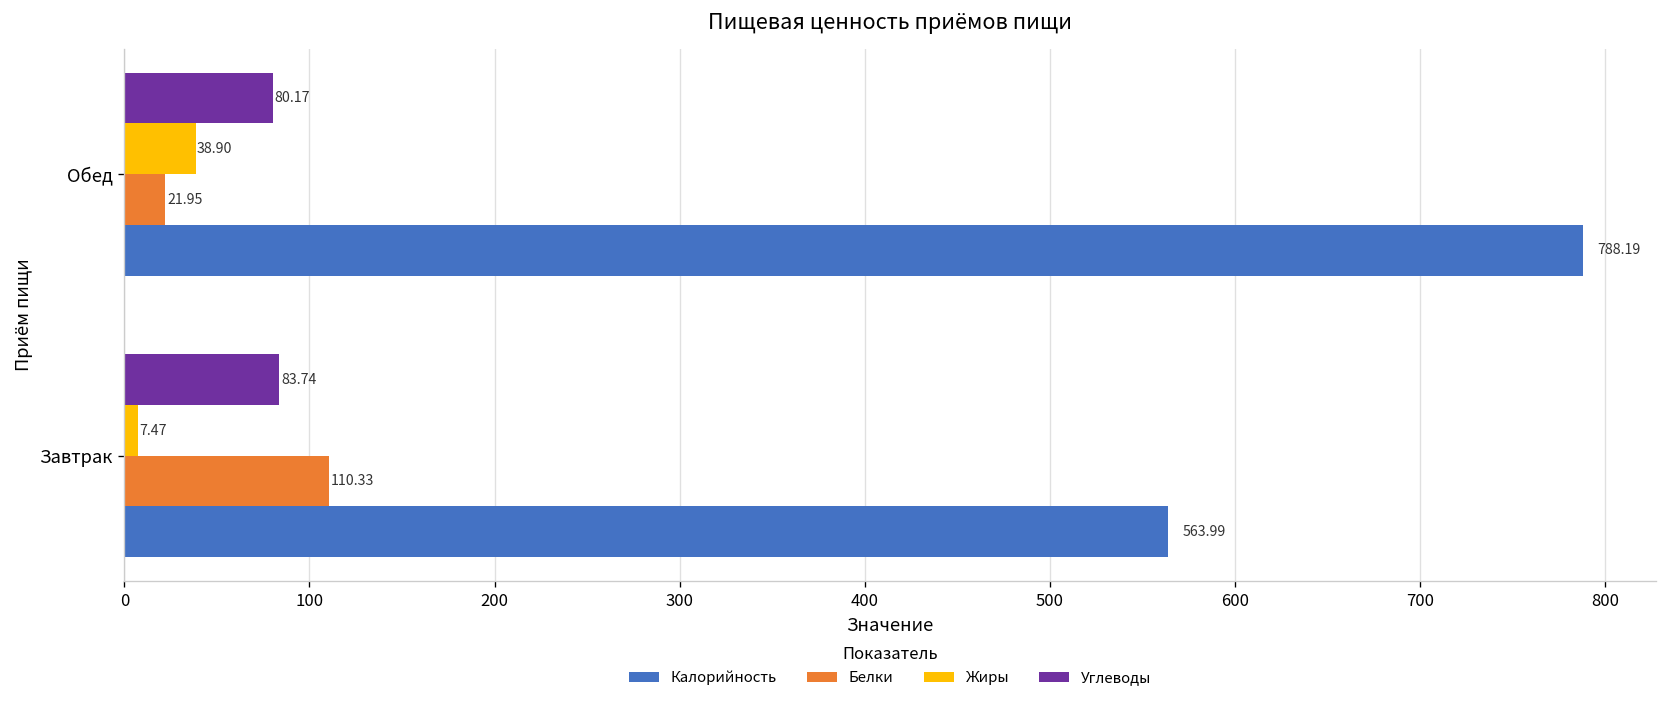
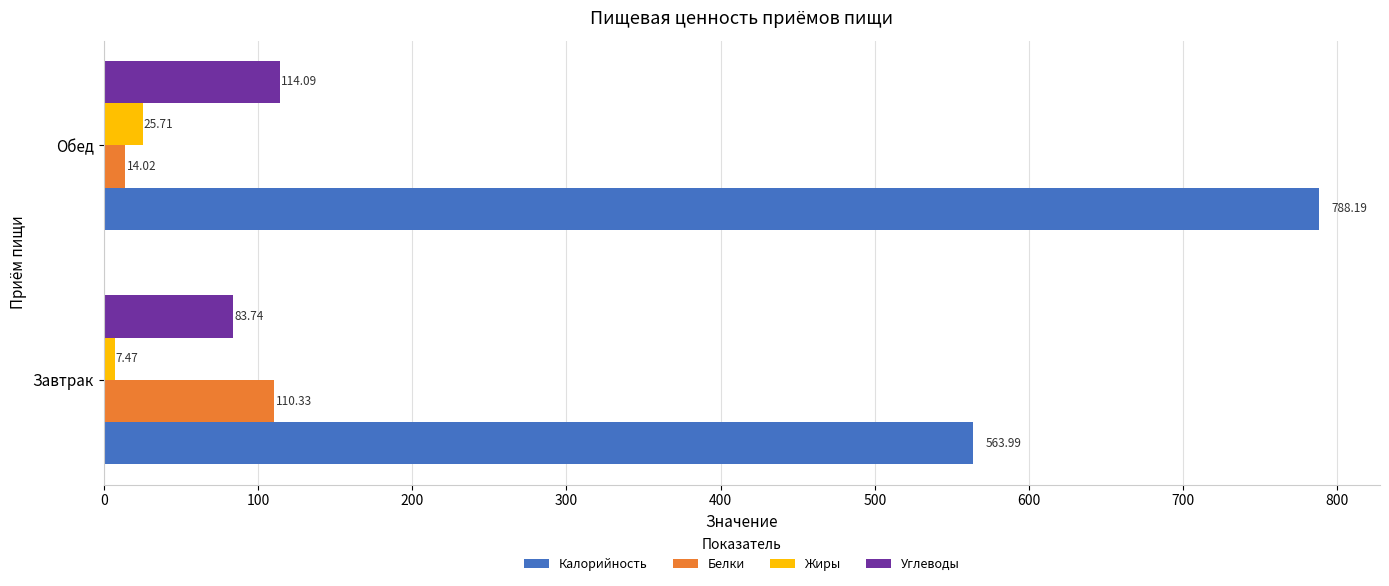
Углеводы, Обед: 80.17 -> 114.09
Жиры, Обед: 38.90 -> 25.71
Белки, Обед: 21.95 -> 14.02
